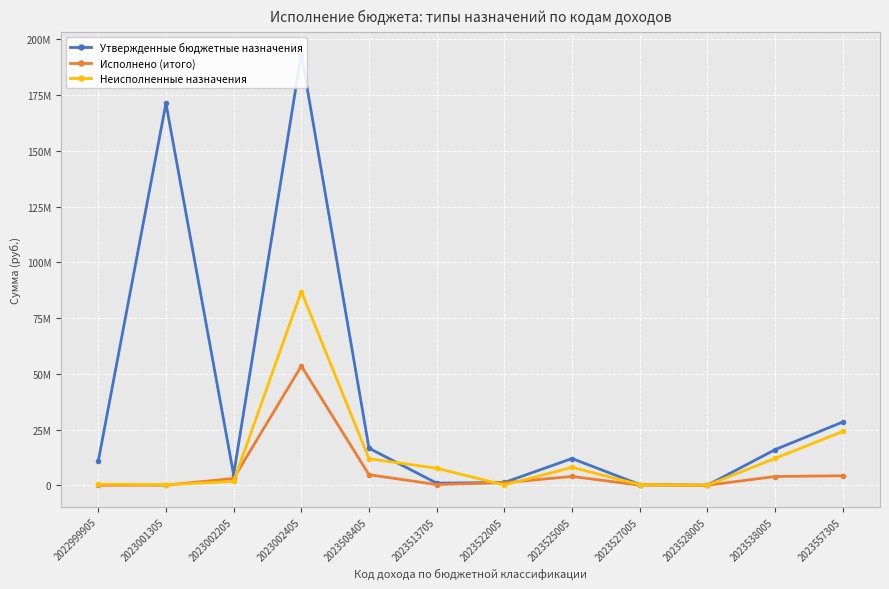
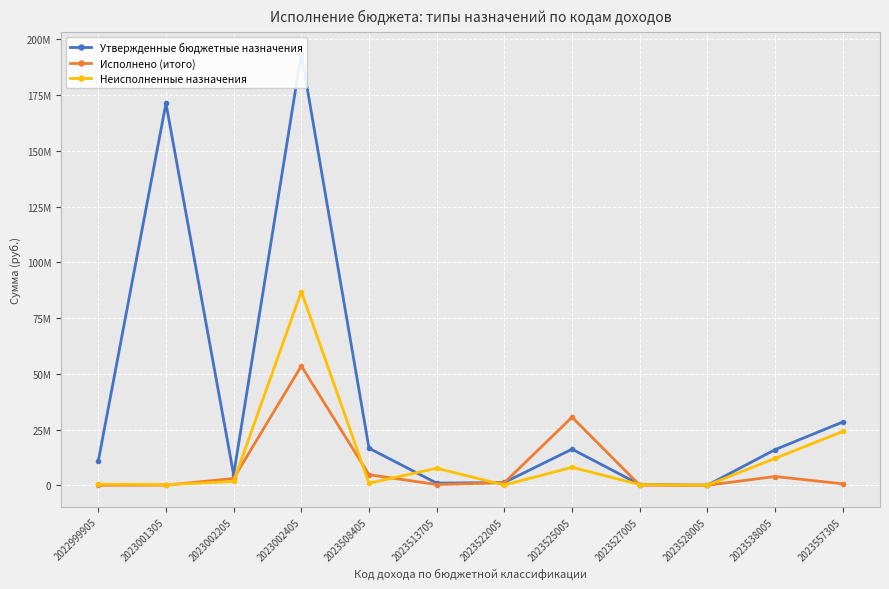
Неисполненные назначения, 2023508405: 12000000 -> 1000000
Утвержденные бюджетные назначения, 2023525005: 12000000 -> 16000000
Исполнено (итого), 2023525005: 4000000 -> 31000000
Исполнено (итого), 2023557305: 4000000 -> 1000000
